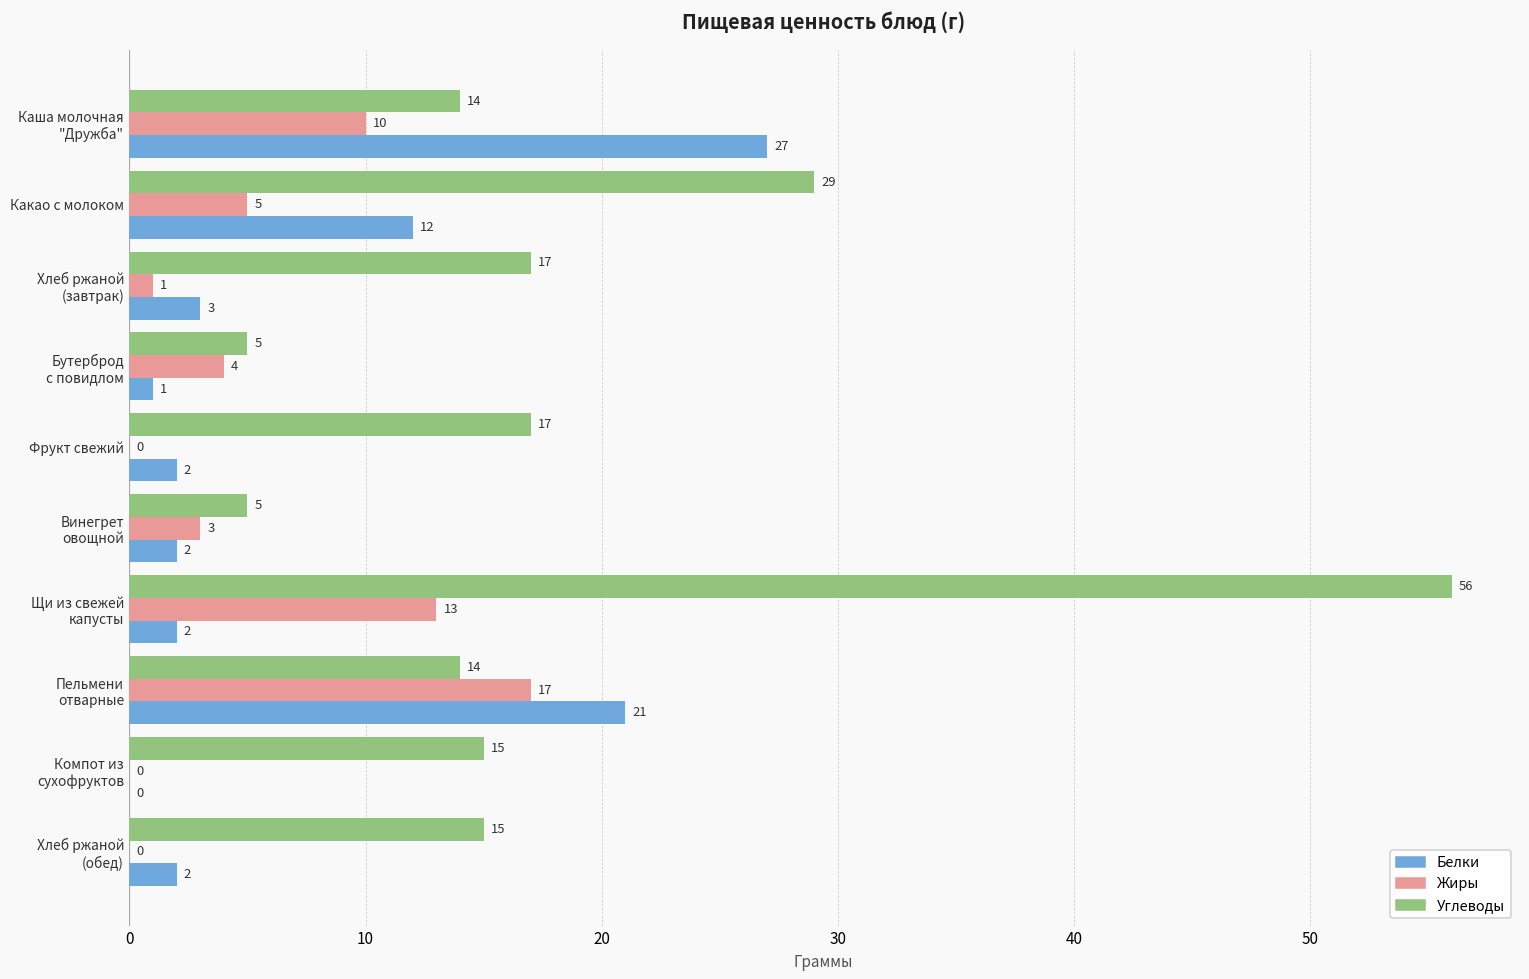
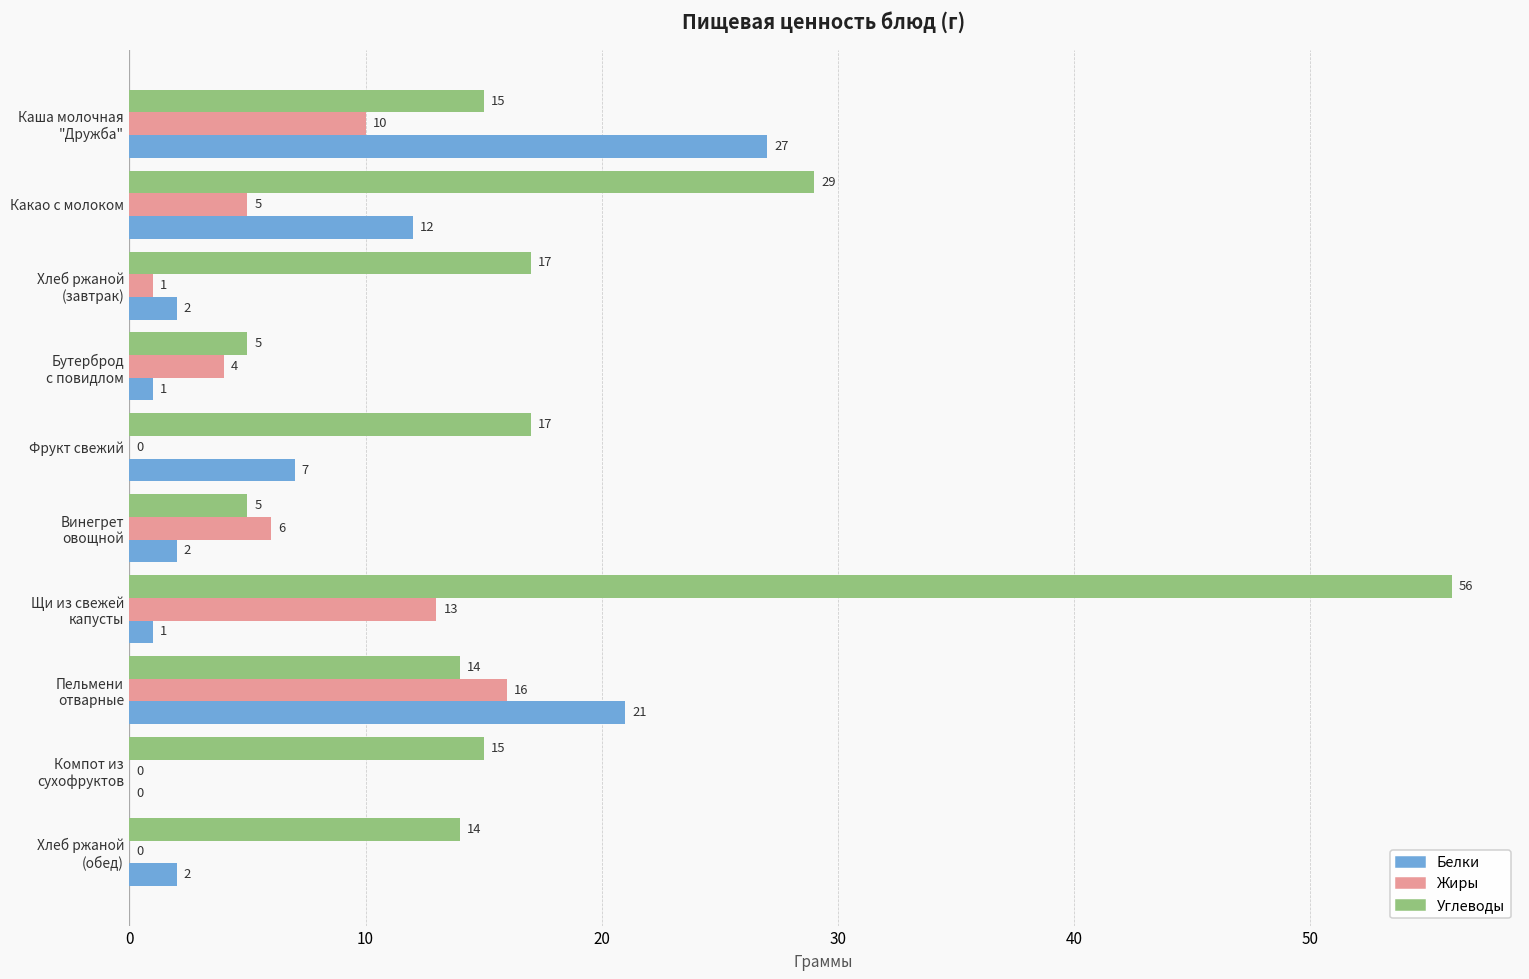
Углеводы, Каша молочная "Дружба": 14 -> 15
Белки, Хлеб ржаной (завтрак): 3 -> 2
Белки, Фрукт свежий: 2 -> 7
Жиры, Винегрет овощной: 3 -> 6
Белки, Щи из свежей капусты: 2 -> 1
Жиры, Пельмени отварные: 17 -> 16
Углеводы, Хлеб ржаной (обед): 15 -> 14
